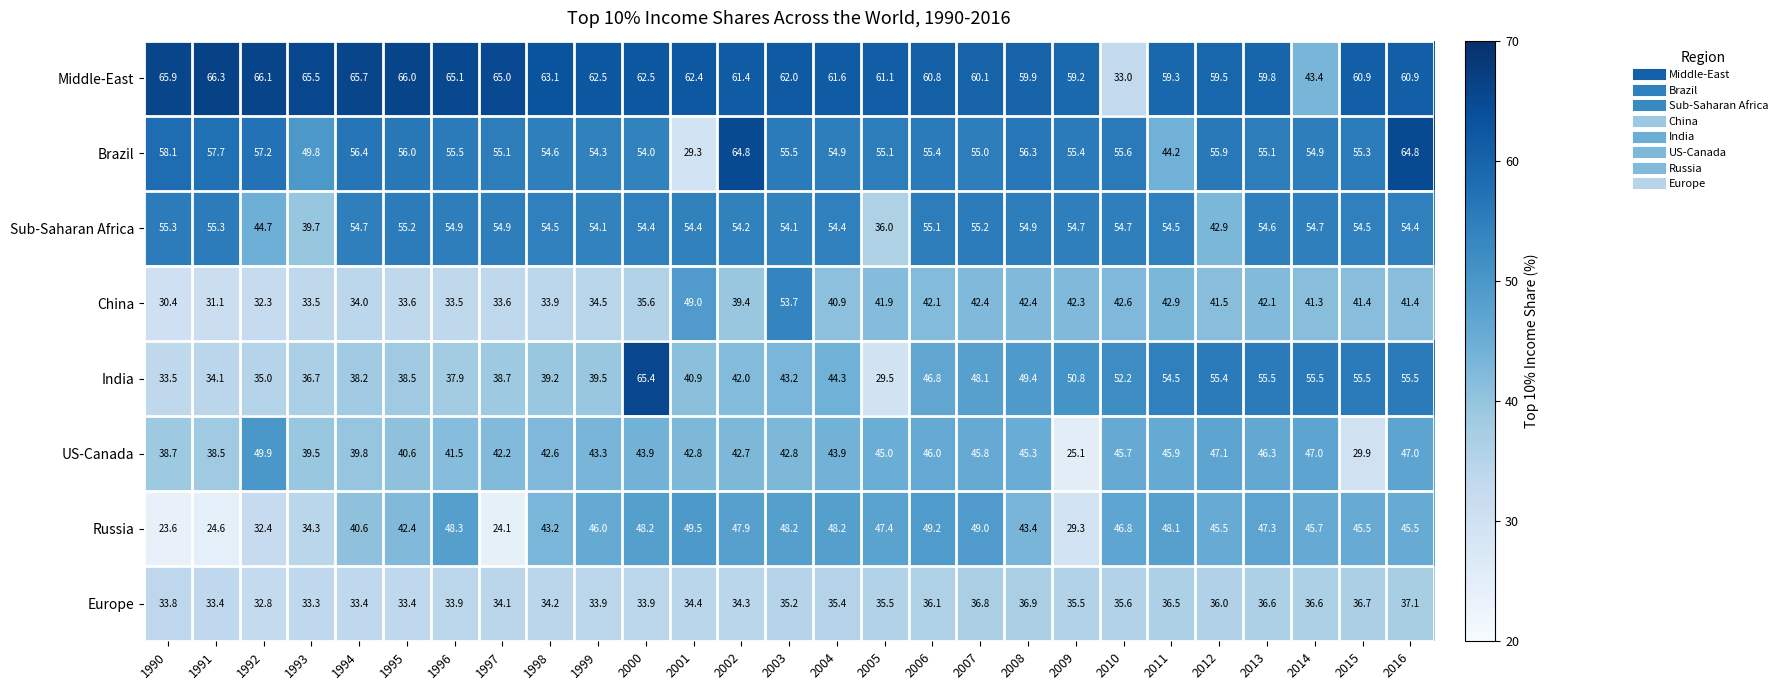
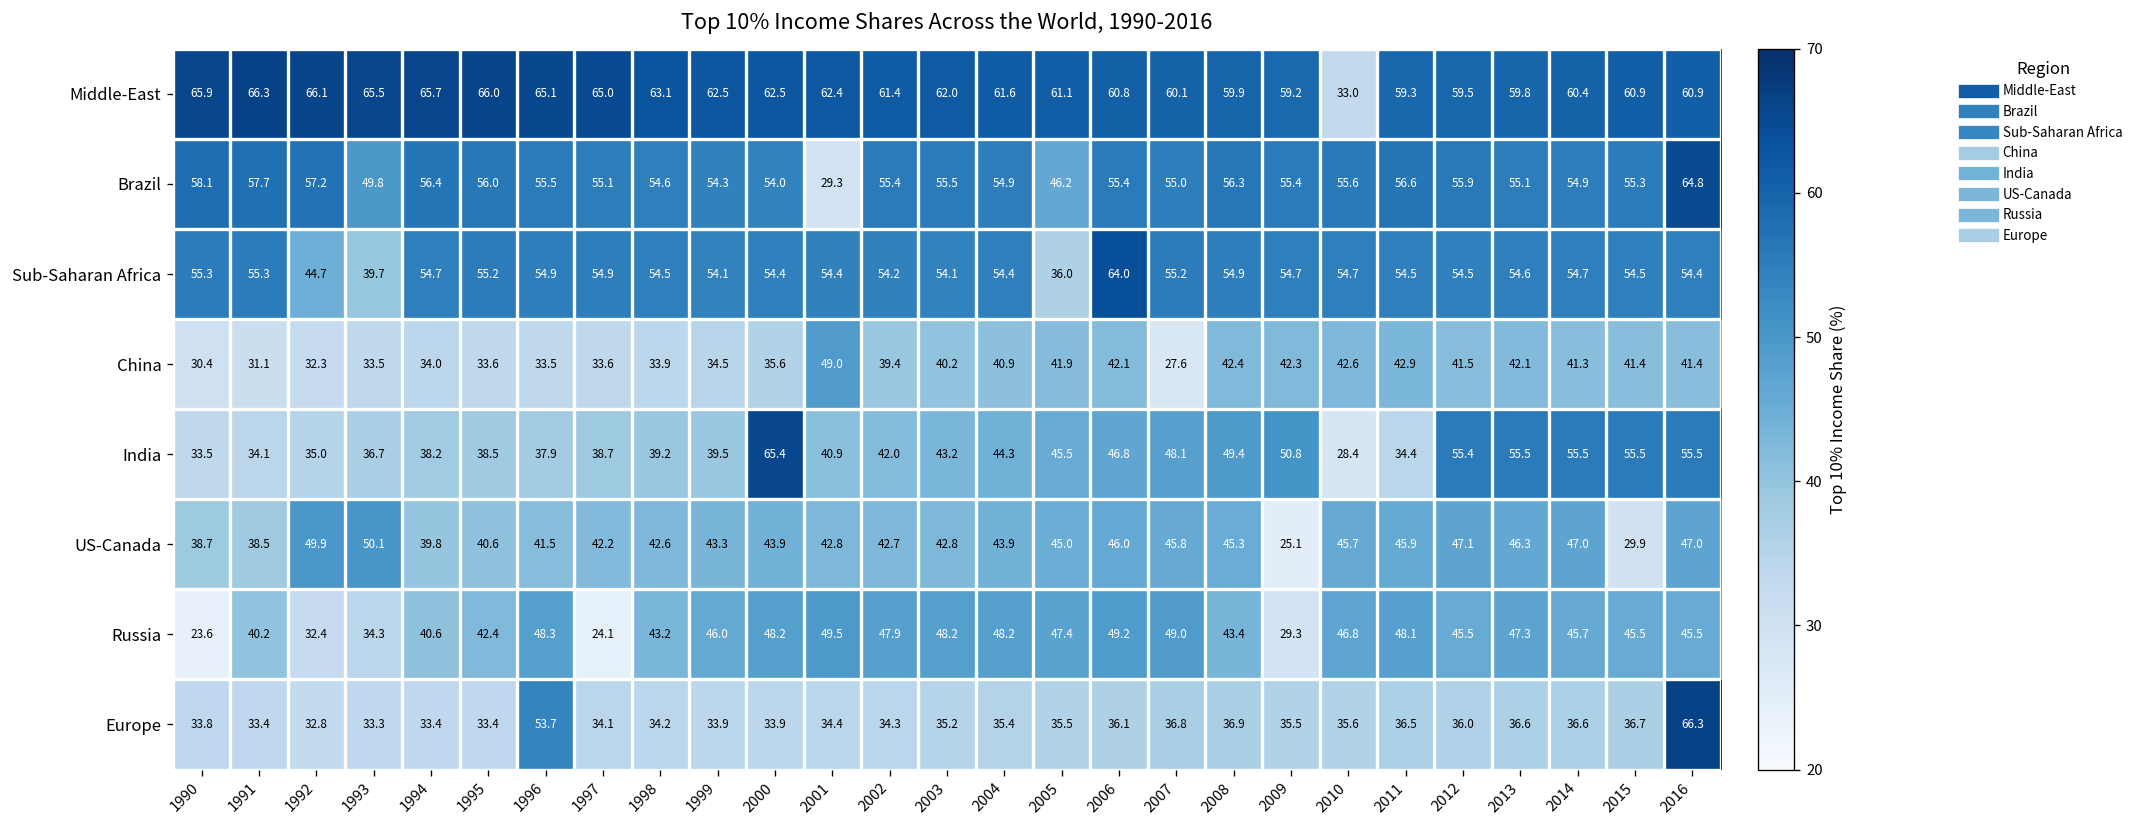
Middle-East, 2014: 43.4 -> 60.4
Brazil, 2002: 64.8 -> 55.4
Brazil, 2005: 55.1 -> 46.2
Brazil, 2011: 44.2 -> 56.6
Sub-Saharan Africa, 2006: 55.1 -> 64.0
Sub-Saharan Africa, 2012: 42.9 -> 54.5
China, 2003: 53.7 -> 40.2
China, 2007: 42.4 -> 27.6
India, 2005: 29.5 -> 45.5
India, 2010: 52.2 -> 28.4
India, 2011: 54.5 -> 34.4
US-Canada, 1993: 39.5 -> 50.1
Russia, 1991: 24.6 -> 40.2
Europe, 1996: 33.9 -> 53.7
Europe, 2016: 37.1 -> 66.3
